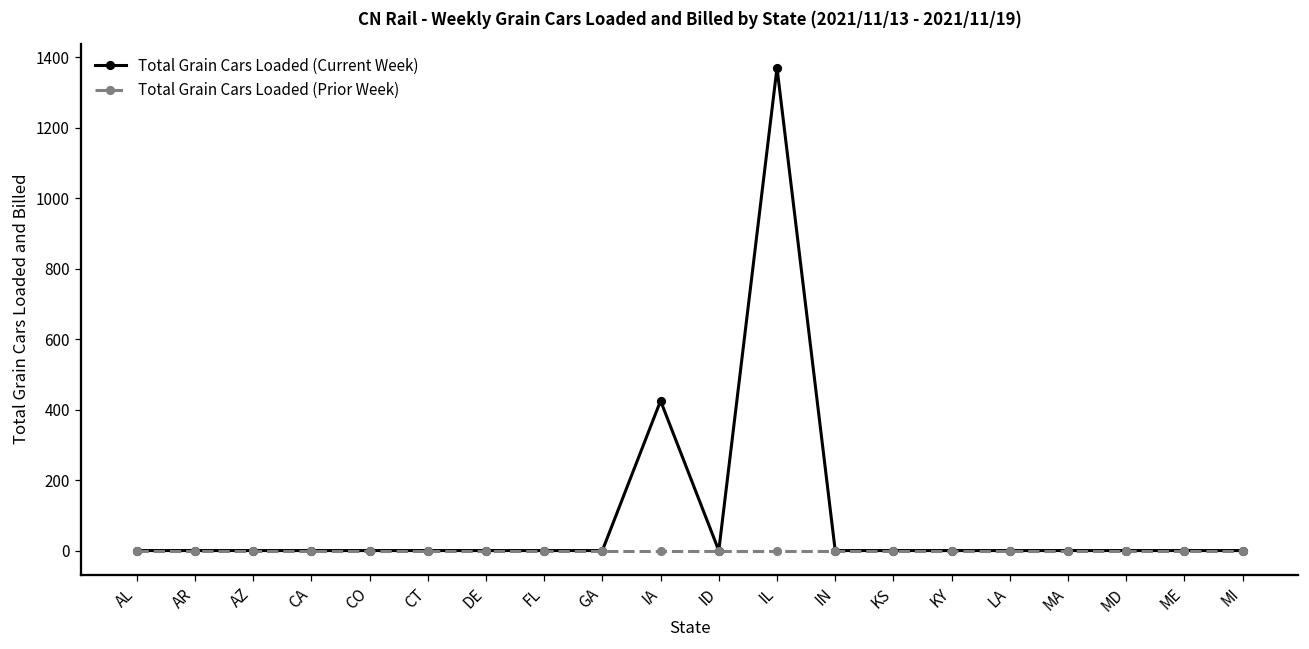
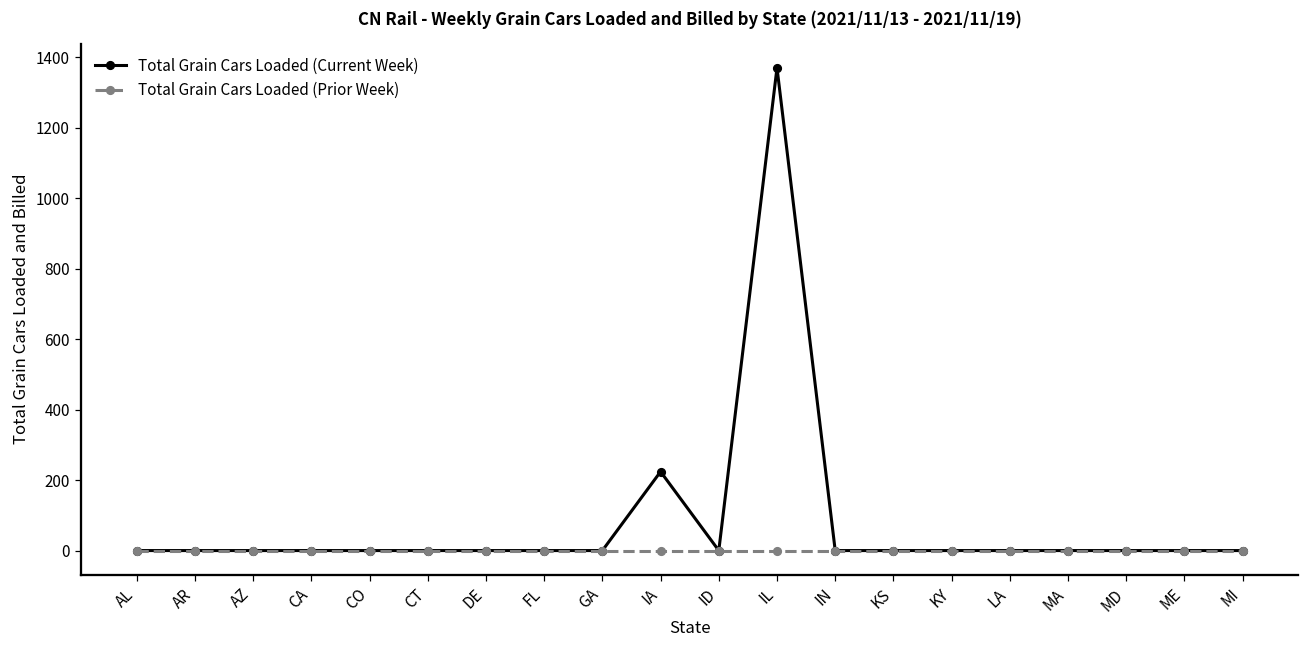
Total Grain Cars Loaded (Current Week), IA: 430 -> 220
